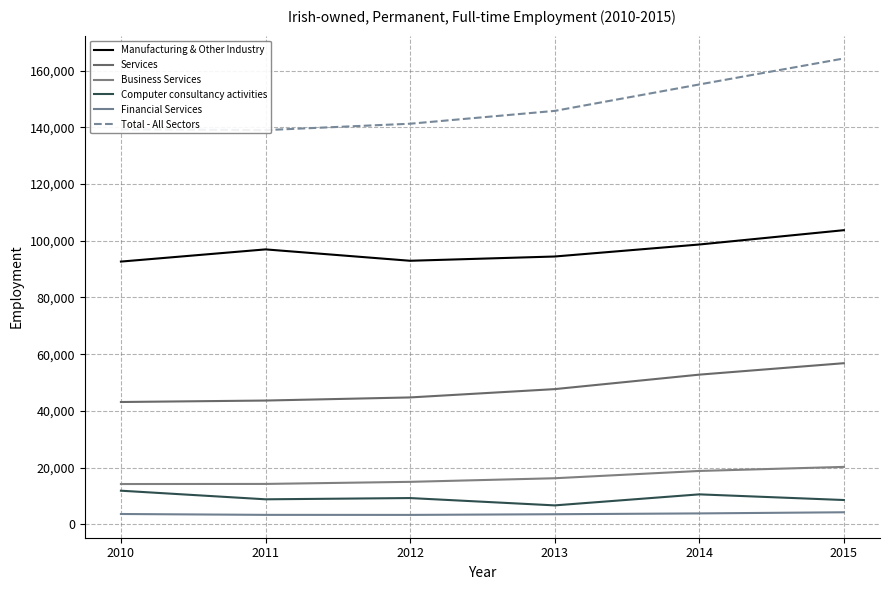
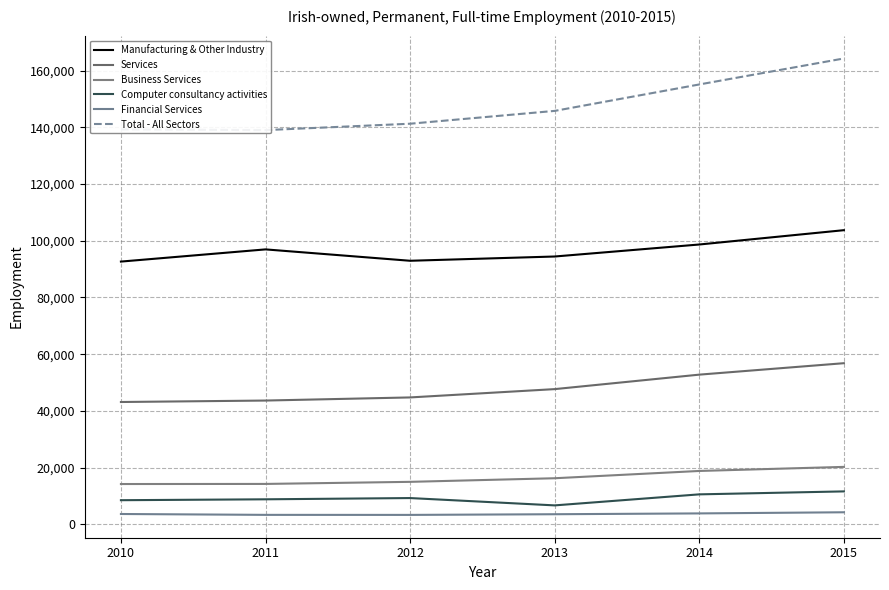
Computer consultancy activities, 2010: 12,000 -> 9,000
Computer consultancy activities, 2015: 9,000 -> 12,000
